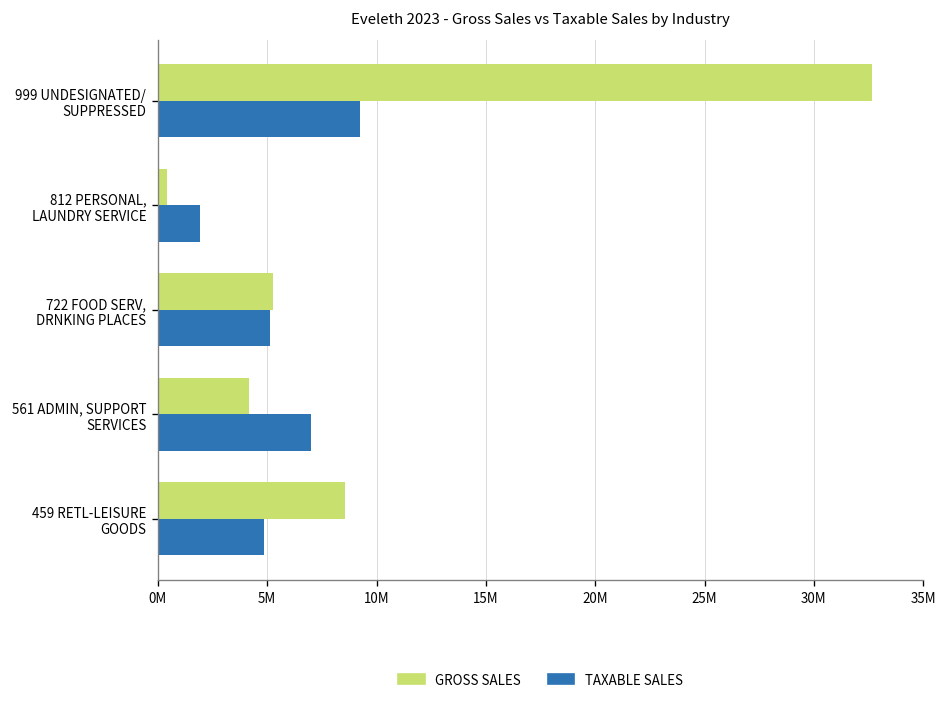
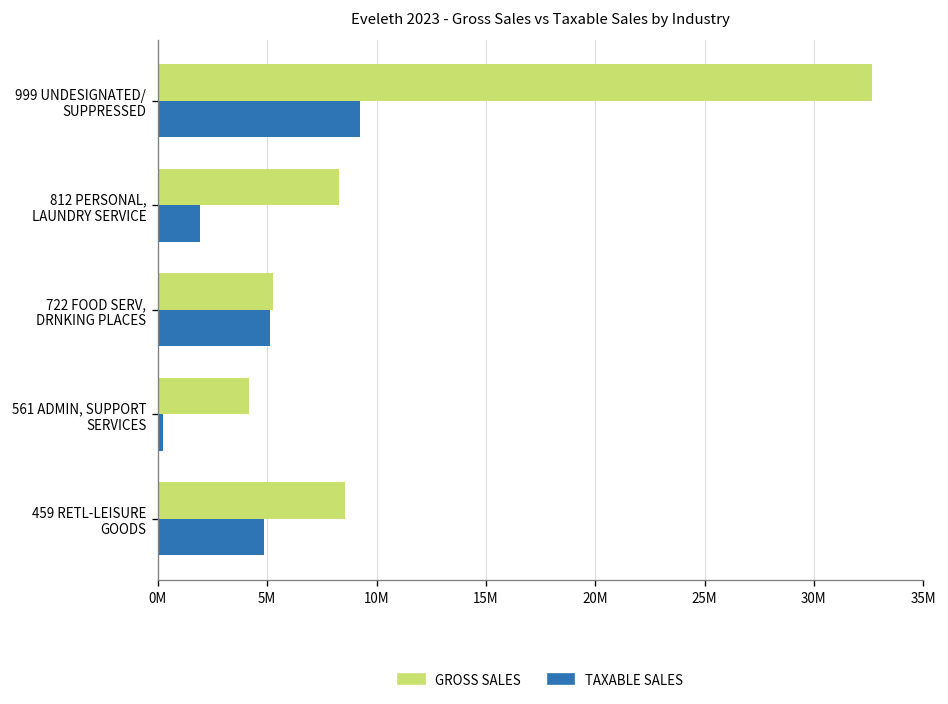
GROSS SALES, 812 PERSONAL, LAUNDRY SERVICE: 400000 -> 8300000
TAXABLE SALES, 561 ADMIN, SUPPORT SERVICES: 7000000 -> 200000
